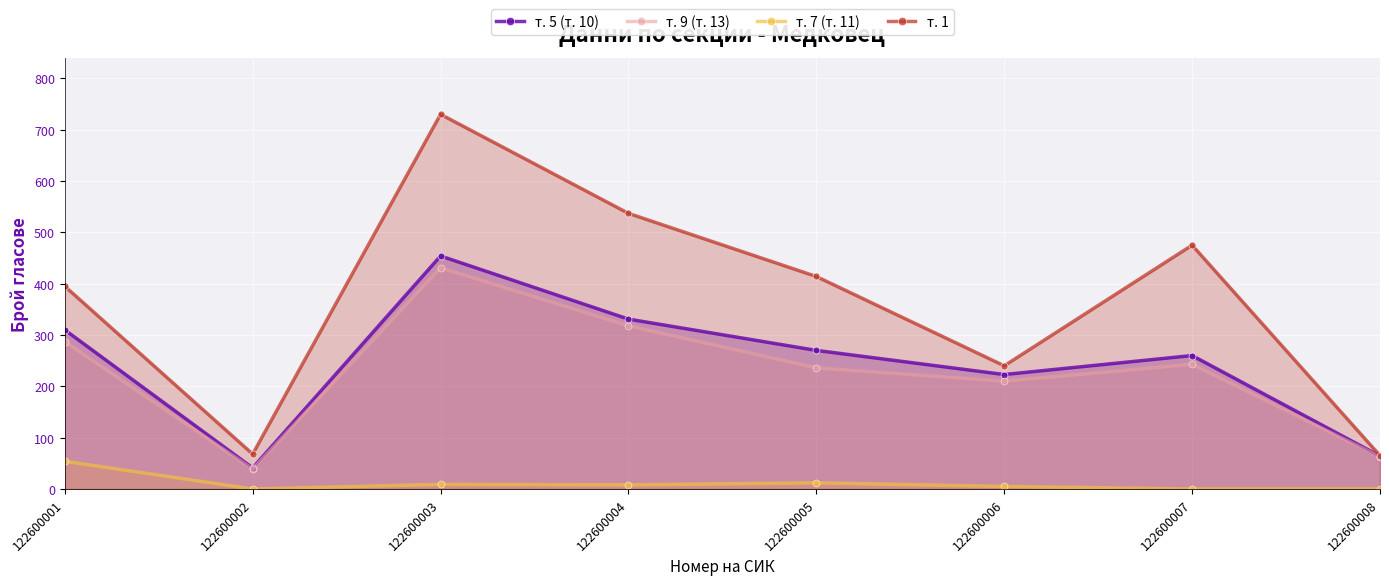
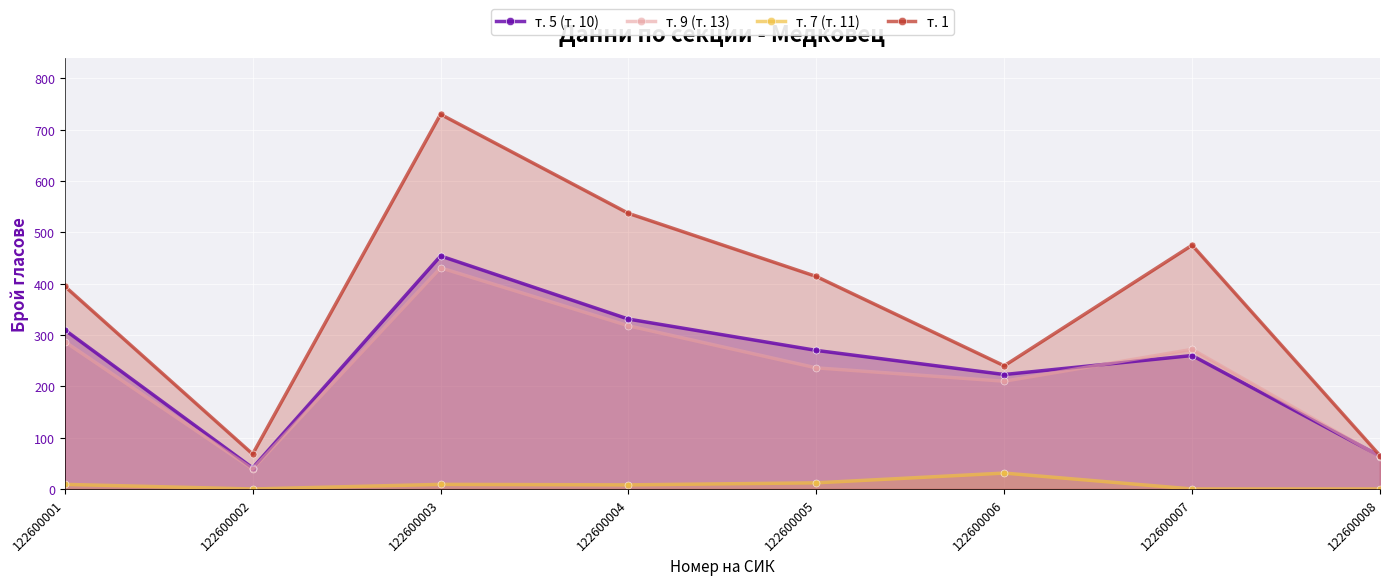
т. 7 (т. 11), 122600001: 50 -> 10
т. 7 (т. 11), 122600006: 10 -> 30
т. 9 (т. 13), 122600007: 240 -> 270
